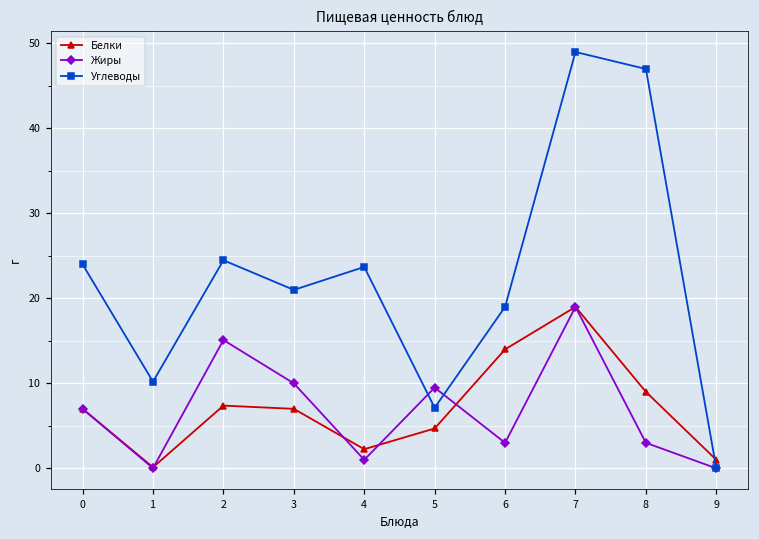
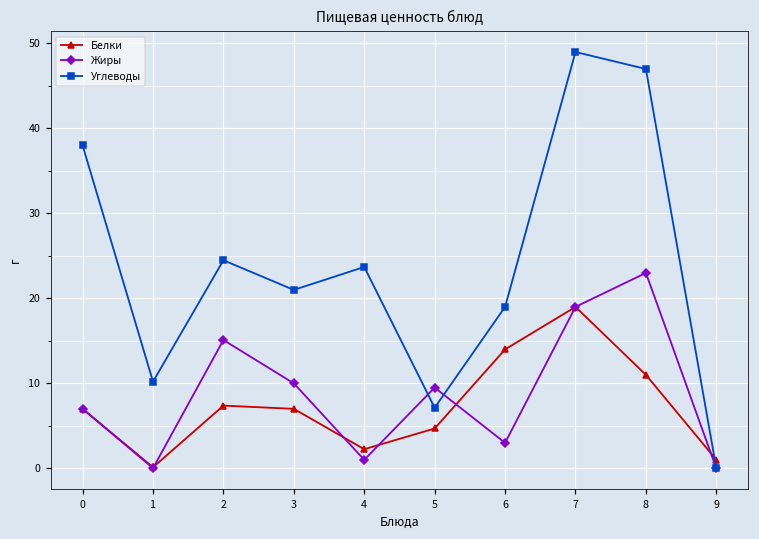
Углеводы, 0: 24 -> 38
Белки, 8: 9 -> 11
Жиры, 8: 3 -> 23
